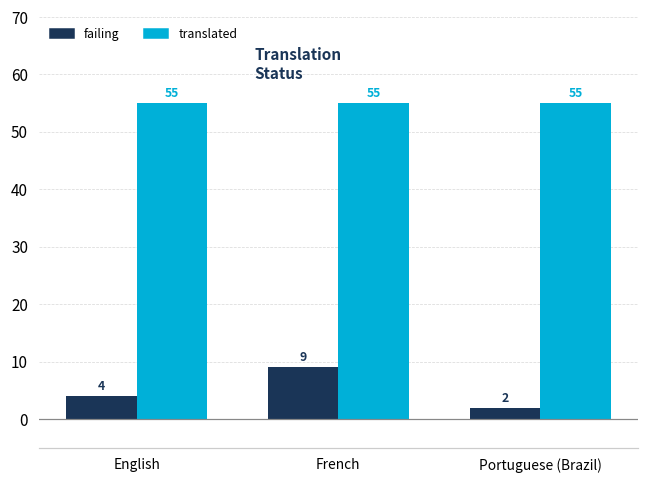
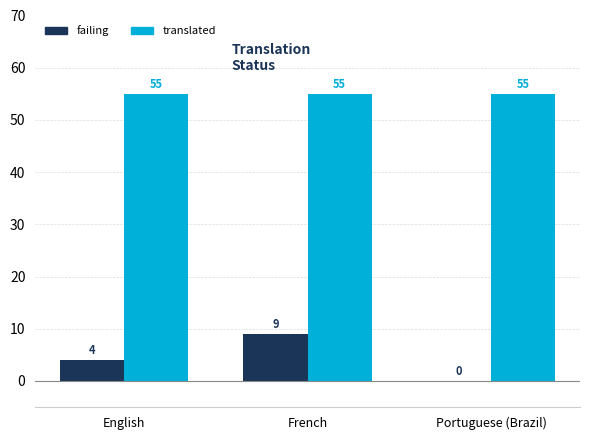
failing, Portuguese (Brazil): 2 -> 0
